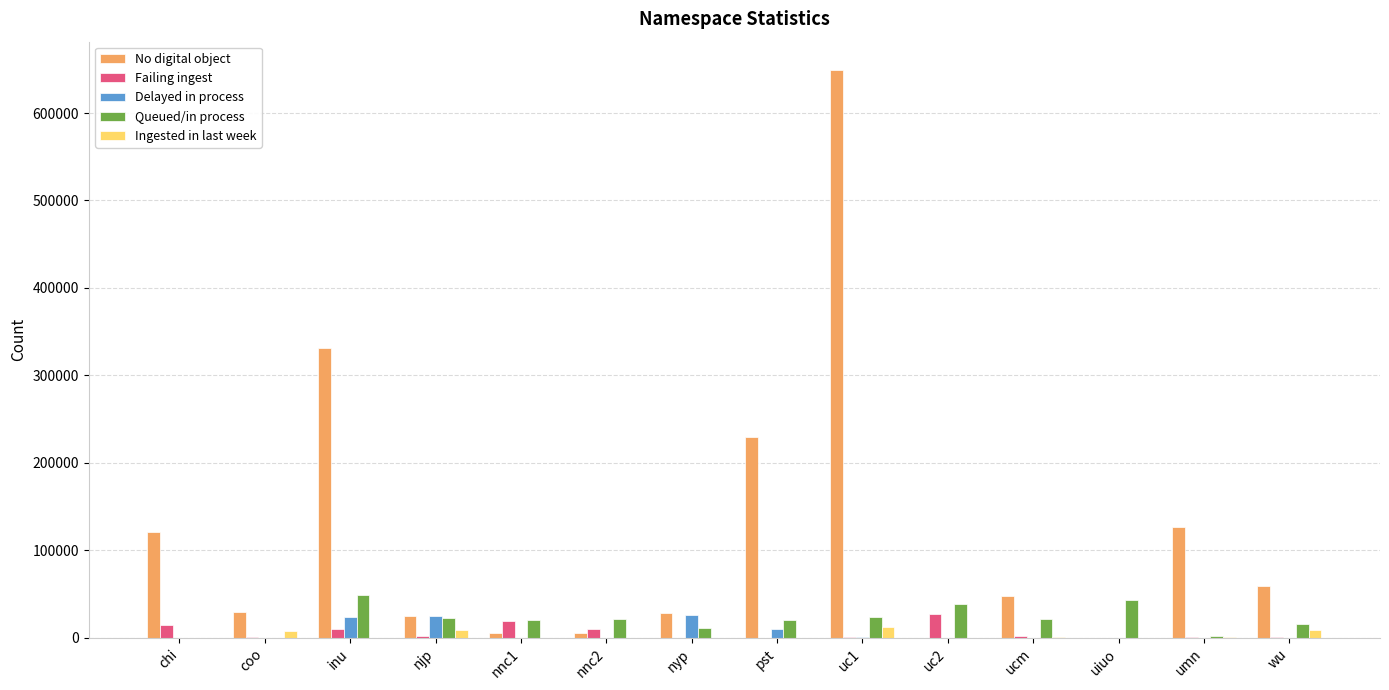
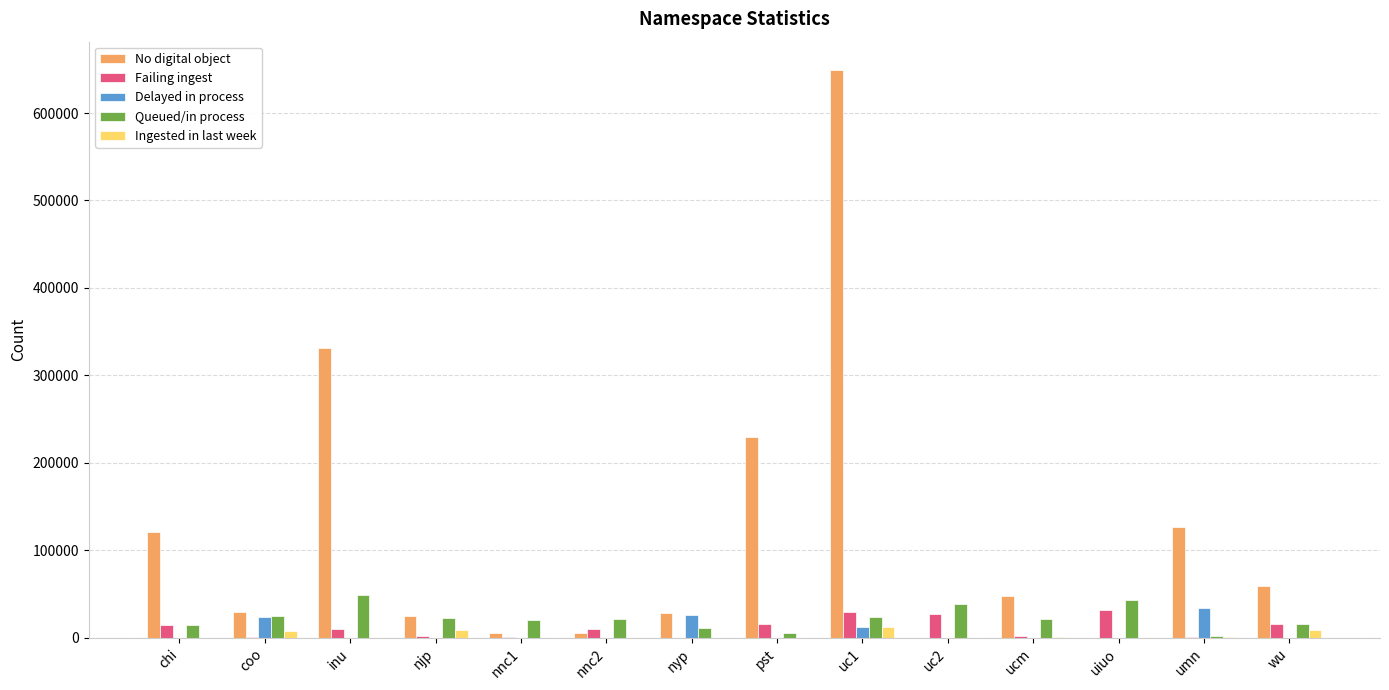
Queued/in process, chi: 0 -> 10000
Delayed in process, coo: 0 -> 20000
Queued/in process, coo: 0 -> 30000
Delayed in process, inu: 20000 -> 0
Delayed in process, njp: 20000 -> 0
Failing ingest, nnc1: 20000 -> 0
Failing ingest, pst: 0 -> 20000
Delayed in process, pst: 10000 -> 0
Queued/in process, pst: 20000 -> 10000
Failing ingest, uc1: 0 -> 30000
Delayed in process, uc1: 0 -> 10000
Failing ingest, uiuo: 0 -> 30000
Delayed in process, umn: 0 -> 30000
Failing ingest, wu: 0 -> 20000
